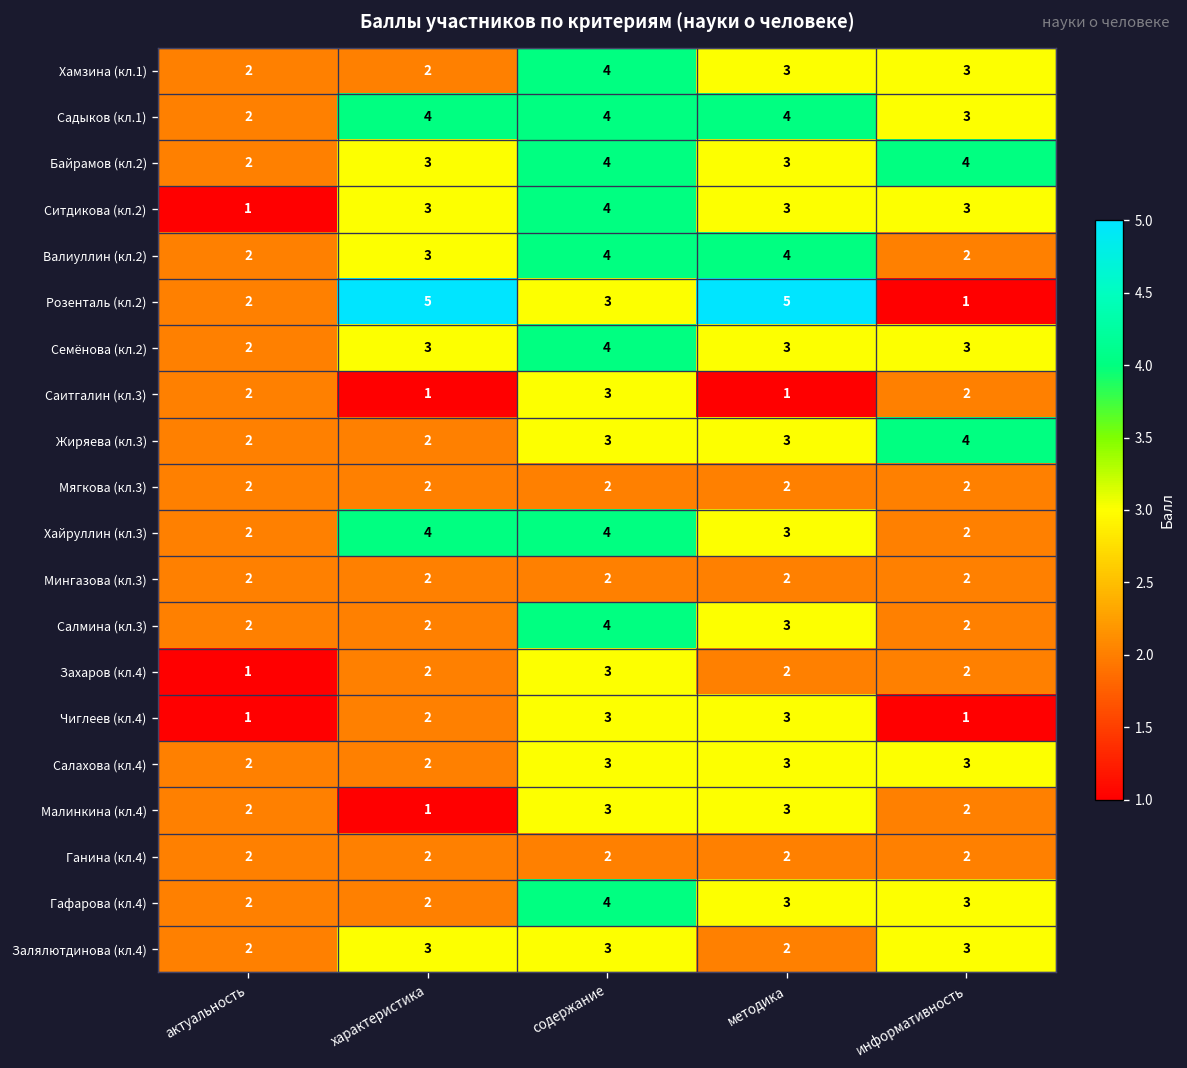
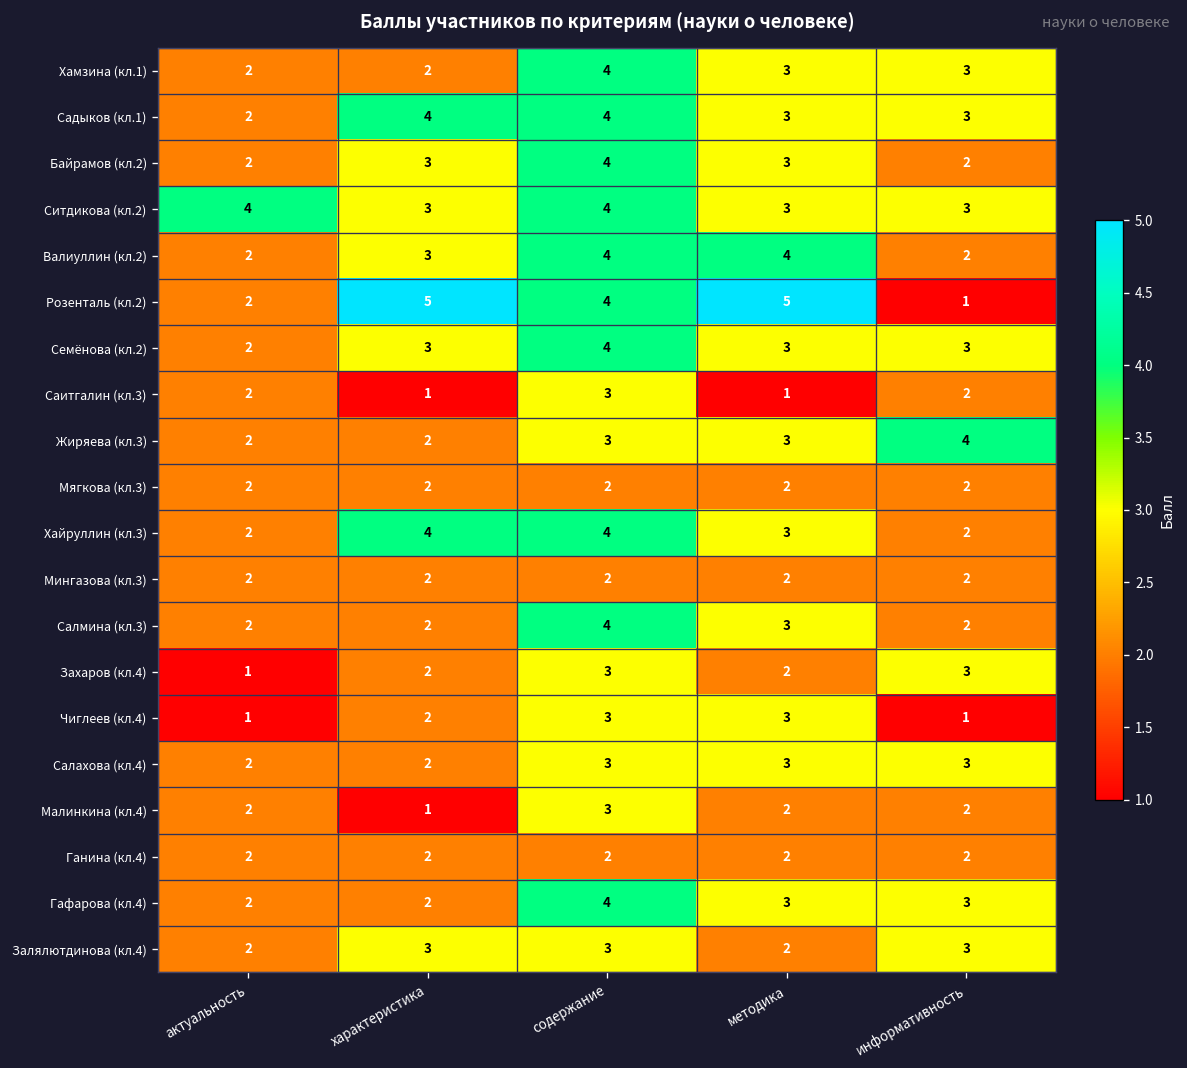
Садыков (кл.1), методика: 4 -> 3
Байрамов (кл.2), информативность: 4 -> 2
Ситдикова (кл.2), актуальность: 1 -> 4
Розенталь (кл.2), содержание: 3 -> 4
Захаров (кл.4), информативность: 2 -> 3
Малинкина (кл.4), методика: 3 -> 2
